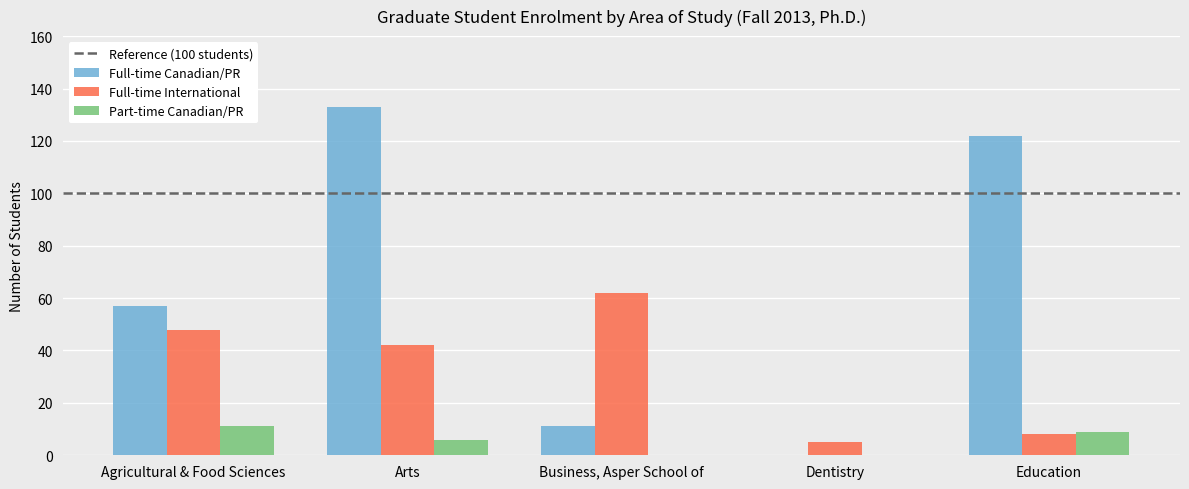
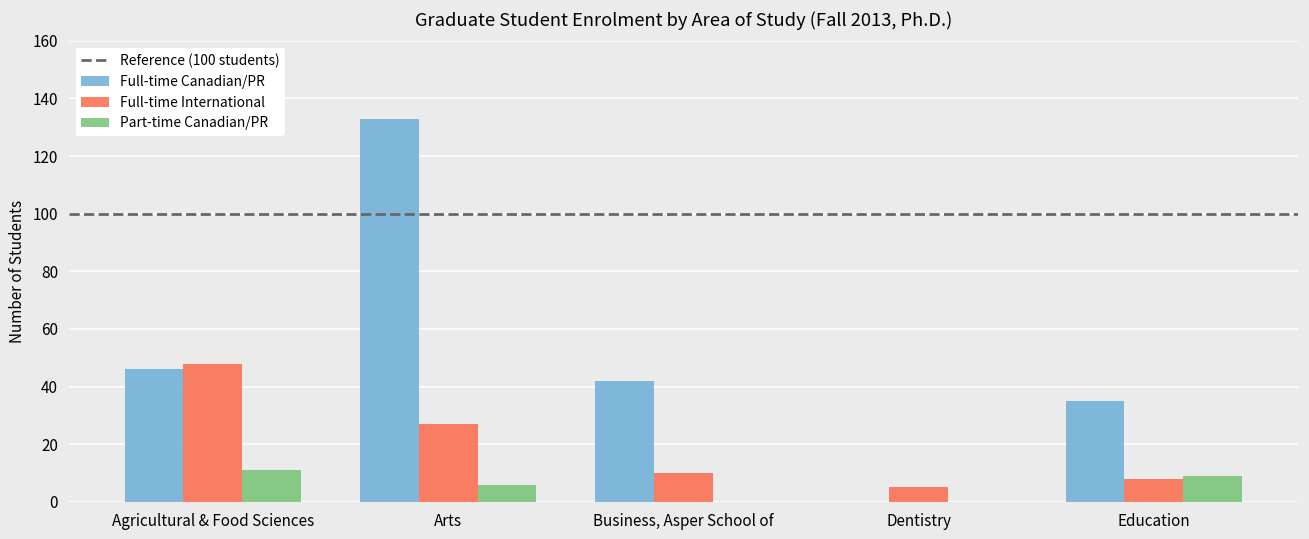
Full-time Canadian/PR, Agricultural & Food Sciences: 57 -> 46
Full-time International, Arts: 42 -> 27
Full-time Canadian/PR, Business, Asper School of: 11 -> 42
Full-time International, Business, Asper School of: 62 -> 10
Full-time Canadian/PR, Education: 122 -> 35
